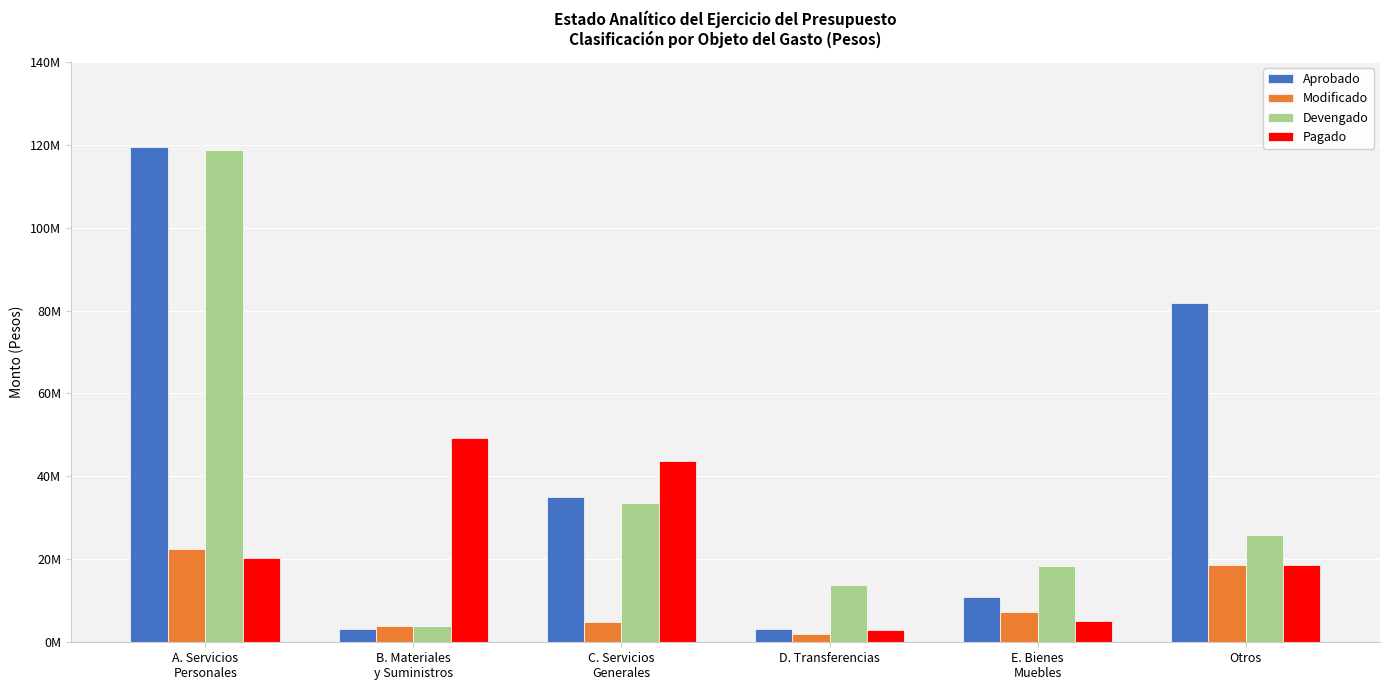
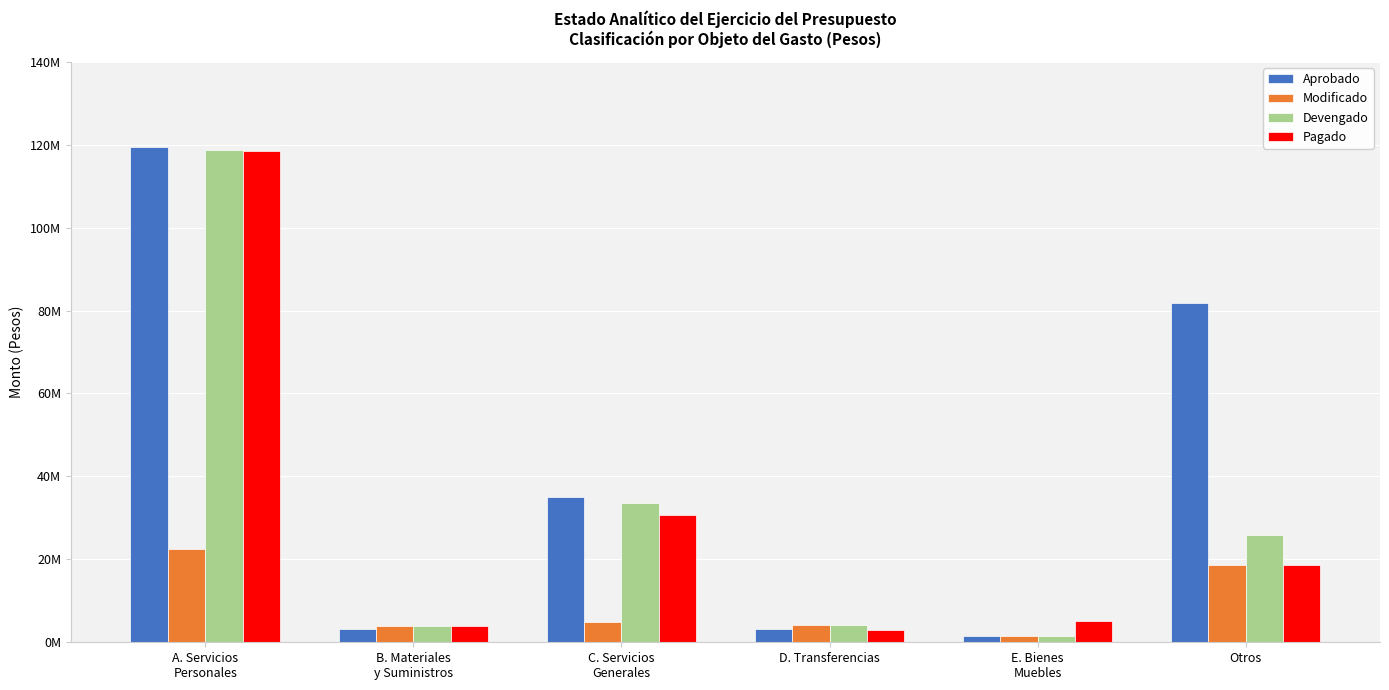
Pagado, A. Servicios Personales: 20000000 -> 119000000
Pagado, B. Materiales y Suministros: 49000000 -> 4000000
Pagado, C. Servicios Generales: 44000000 -> 31000000
Modificado, D. Transferencias: 2000000 -> 4000000
Devengado, D. Transferencias: 14000000 -> 4000000
Aprobado, E. Bienes Muebles: 11000000 -> 2000000
Modificado, E. Bienes Muebles: 7000000 -> 2000000
Devengado, E. Bienes Muebles: 18000000 -> 2000000
